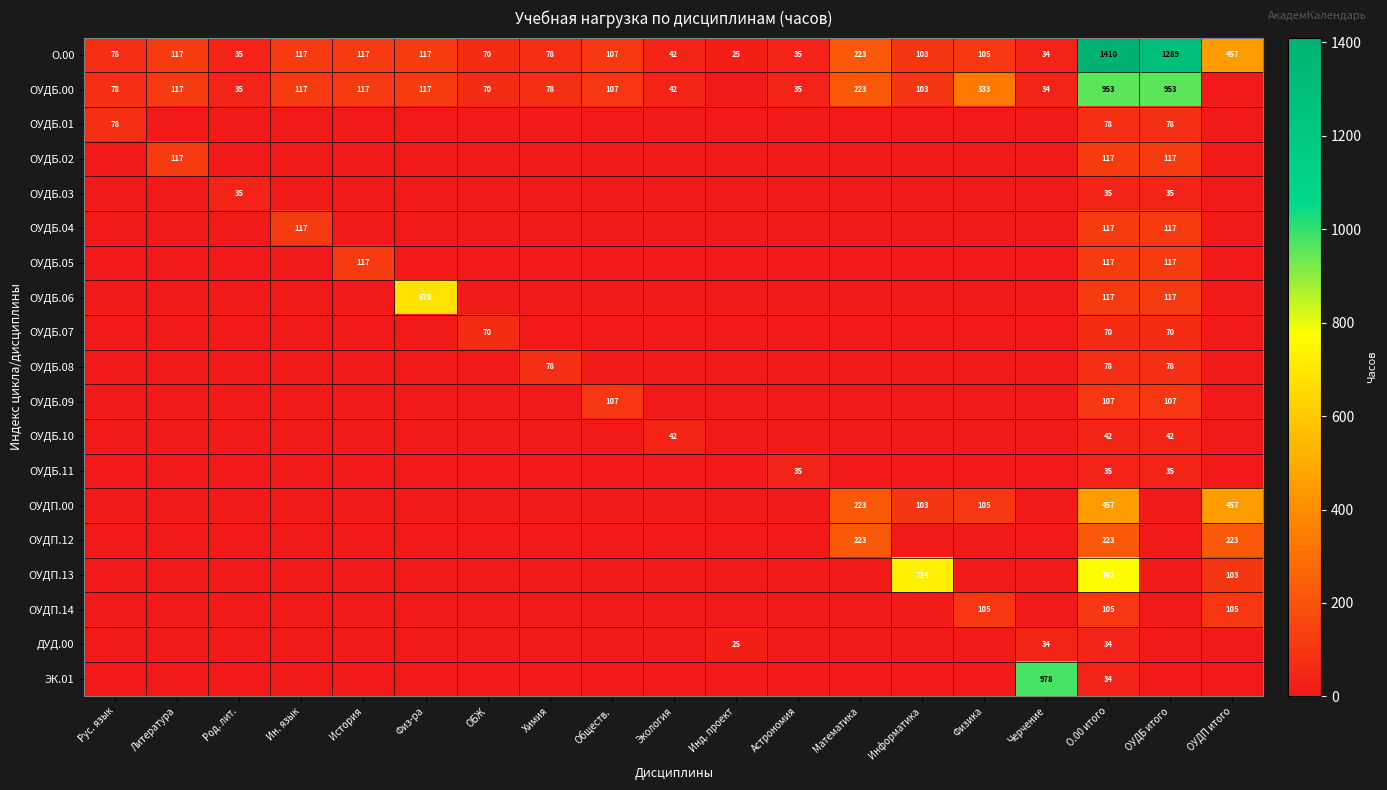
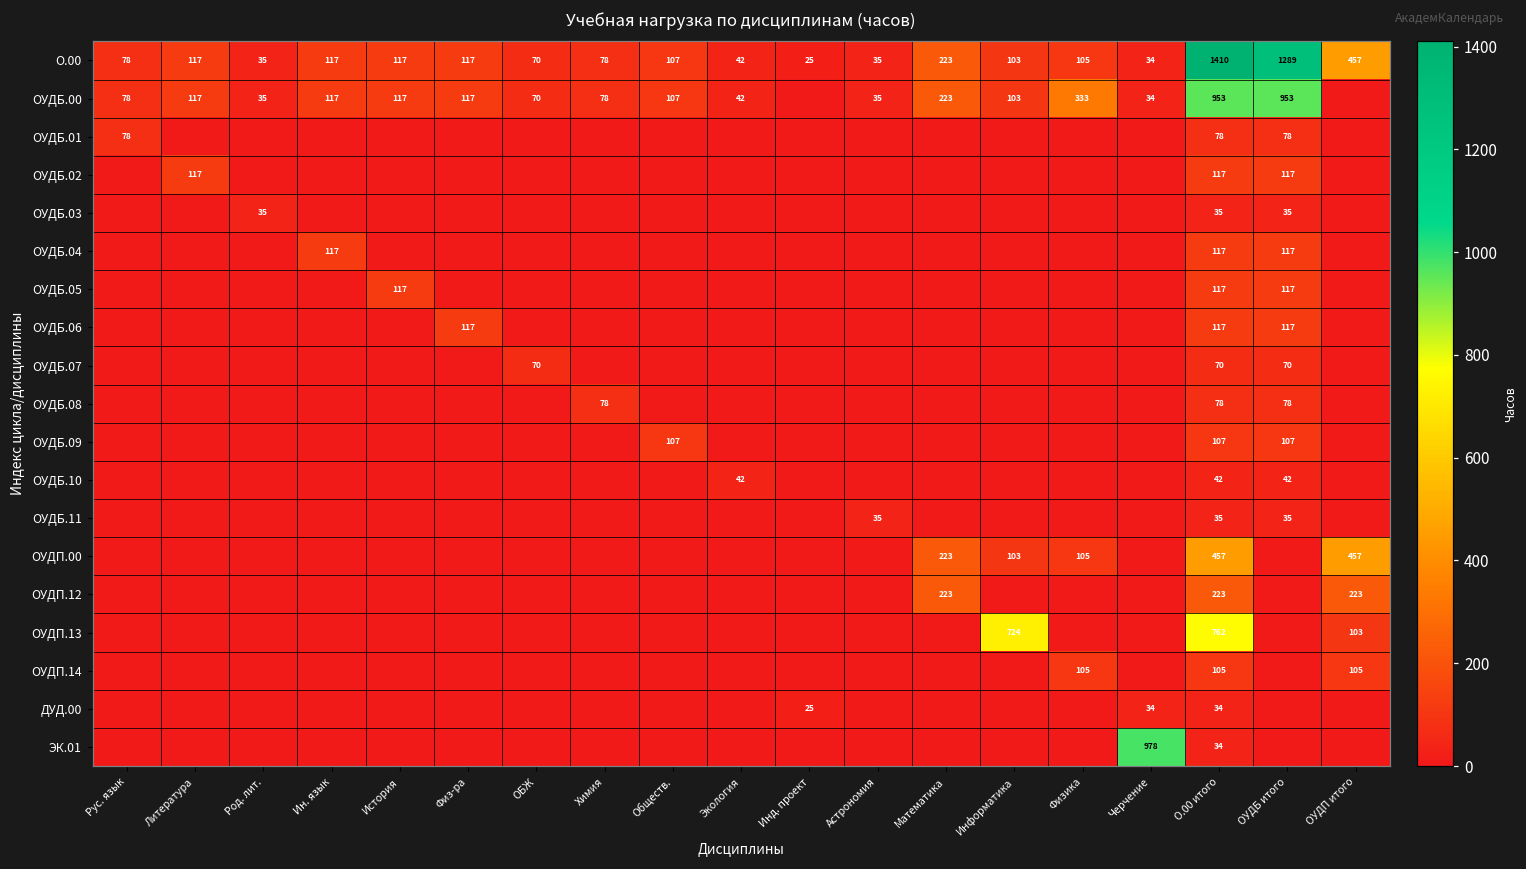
ОУДБ.06, Физ-ра: 678 -> 117
